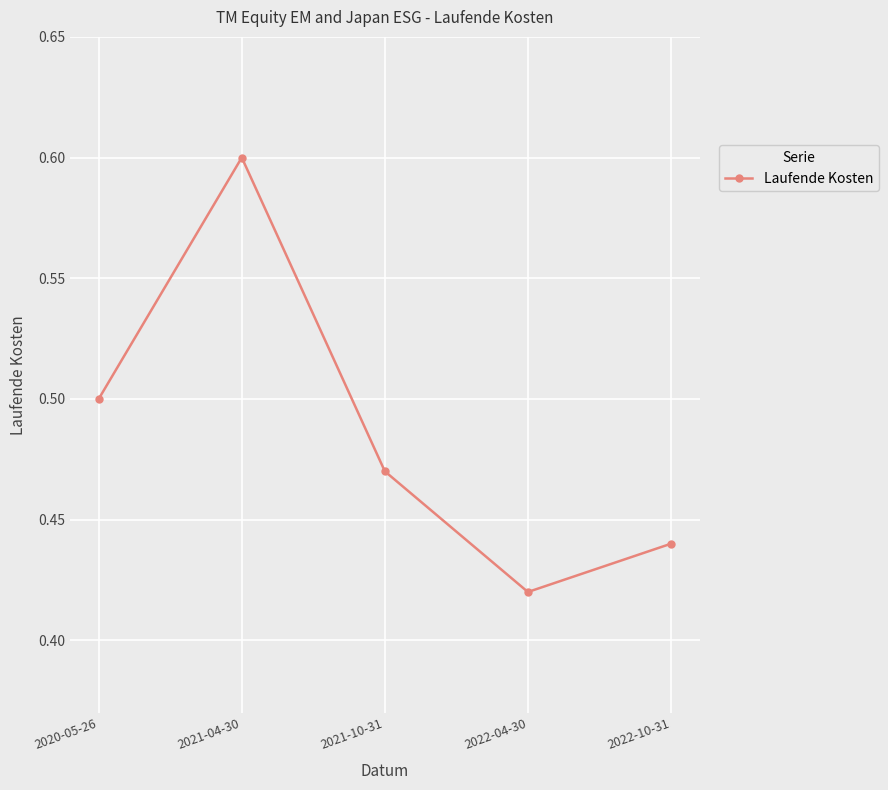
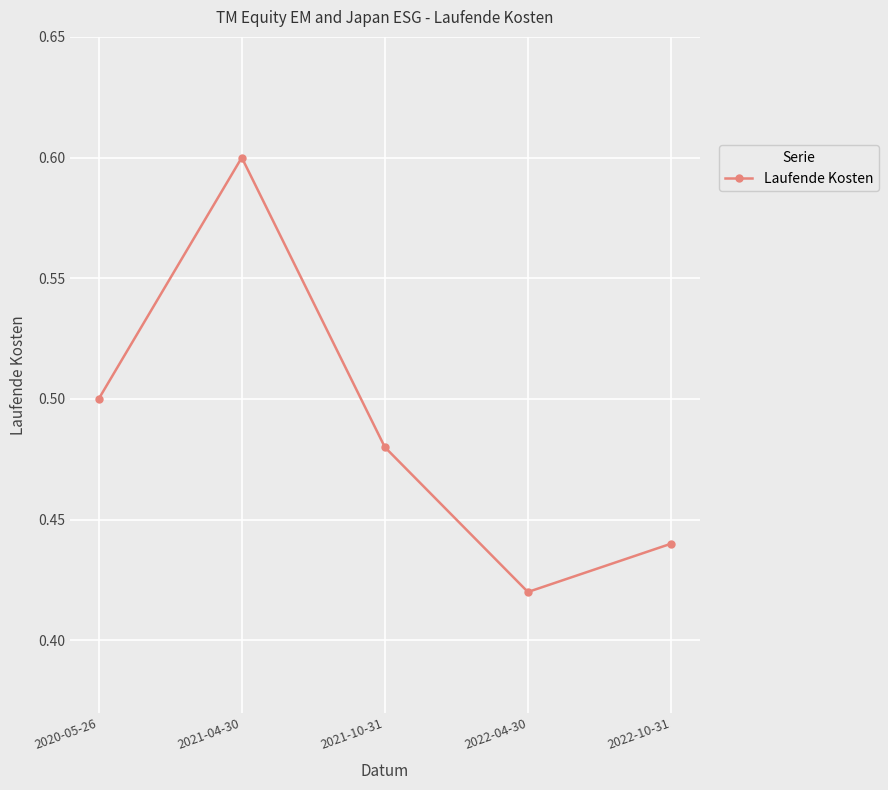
2021-10-31: 0.47 -> 0.48
